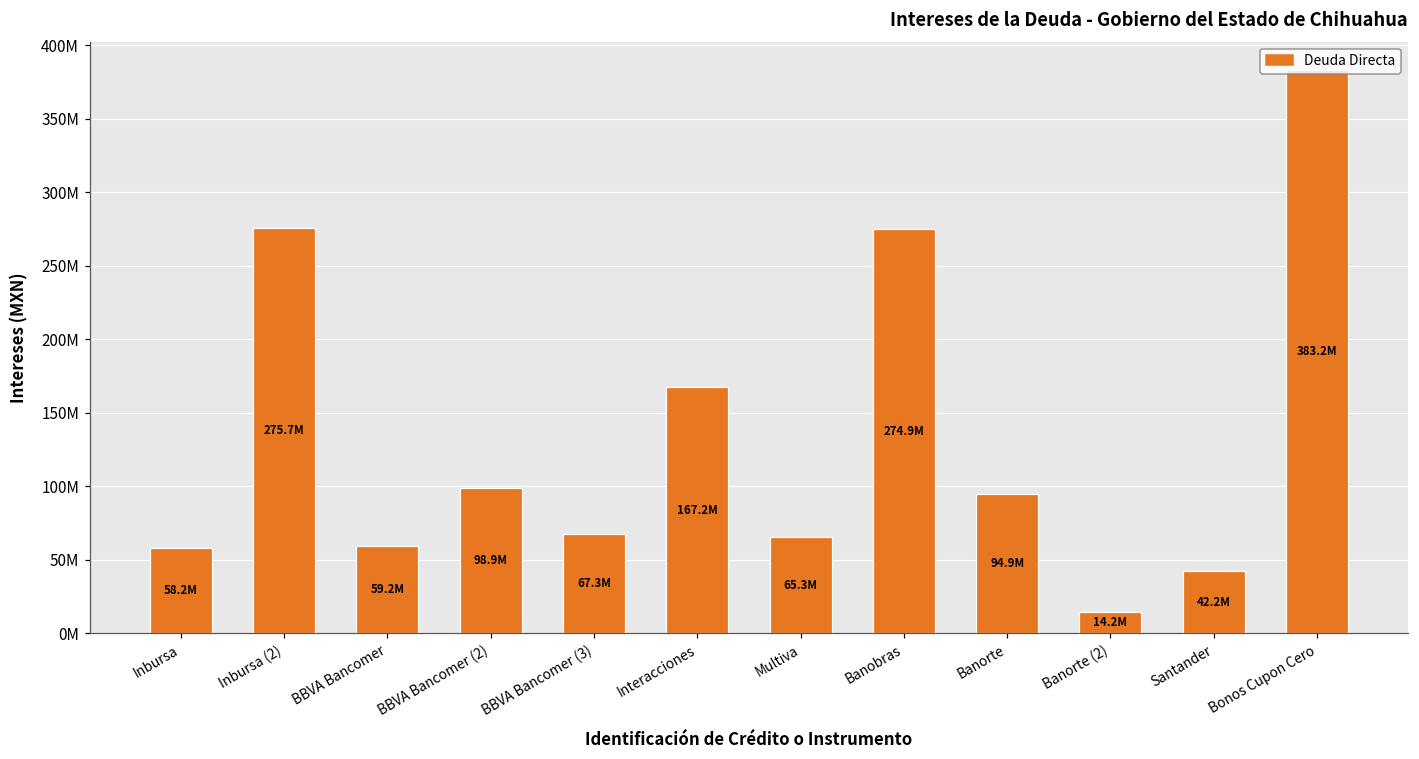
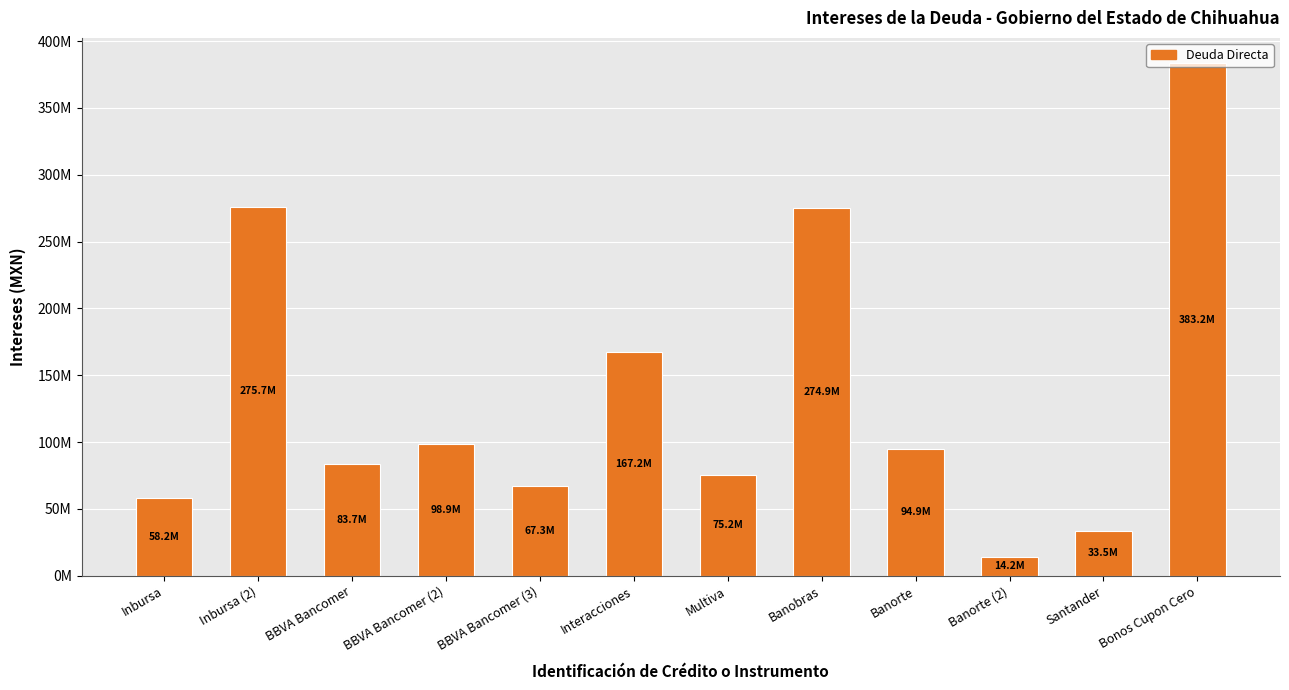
BBVA Bancomer: 59.2M -> 83.7M
Multiva: 65.3M -> 75.2M
Santander: 42.2M -> 33.5M
